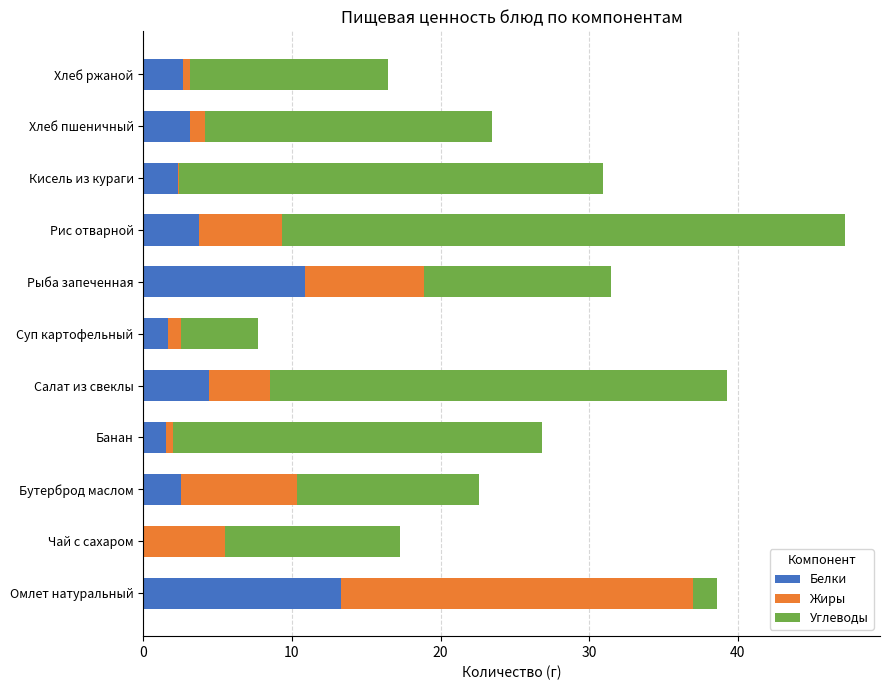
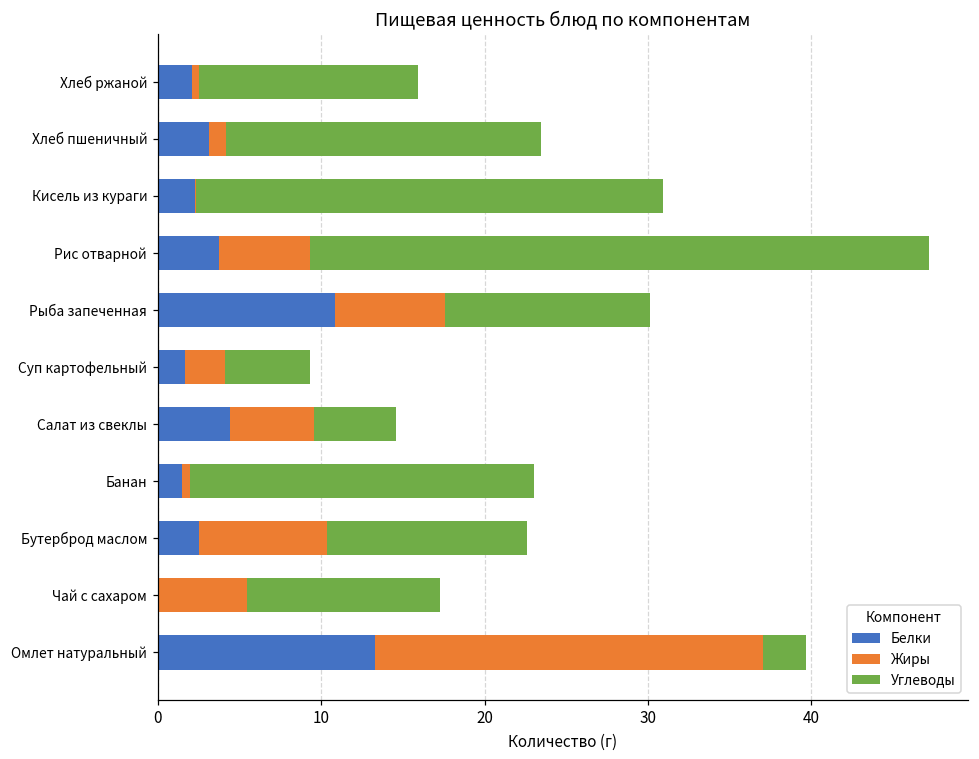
Белки, Хлеб ржаной: 2.6 -> 2.1
Жиры, Рыба запеченная: 8.0 -> 6.7
Жиры, Суп картофельный: 0.9 -> 2.5
Жиры, Салат из свеклы: 4.1 -> 5.2
Углеводы, Салат из свеклы: 30.8 -> 5.0
Углеводы, Банан: 24.8 -> 21.0
Углеводы, Омлет натуральный: 1.6 -> 2.7
